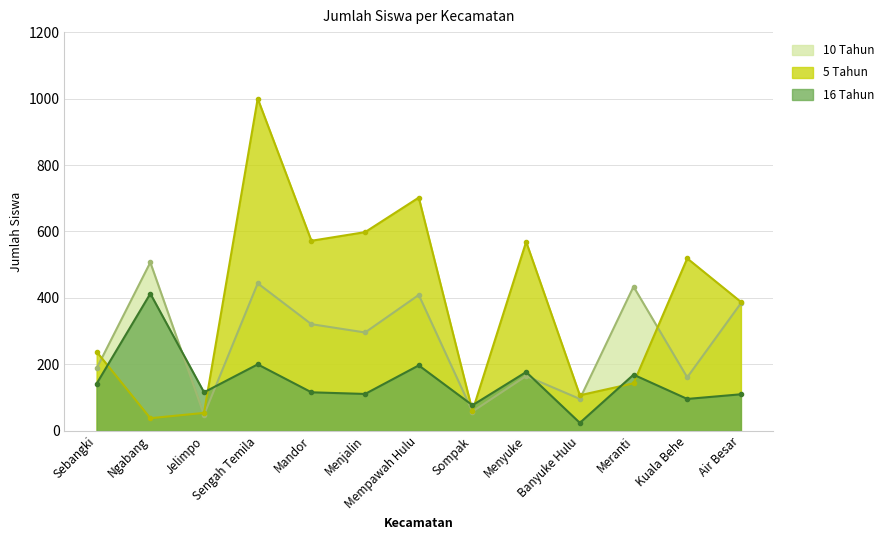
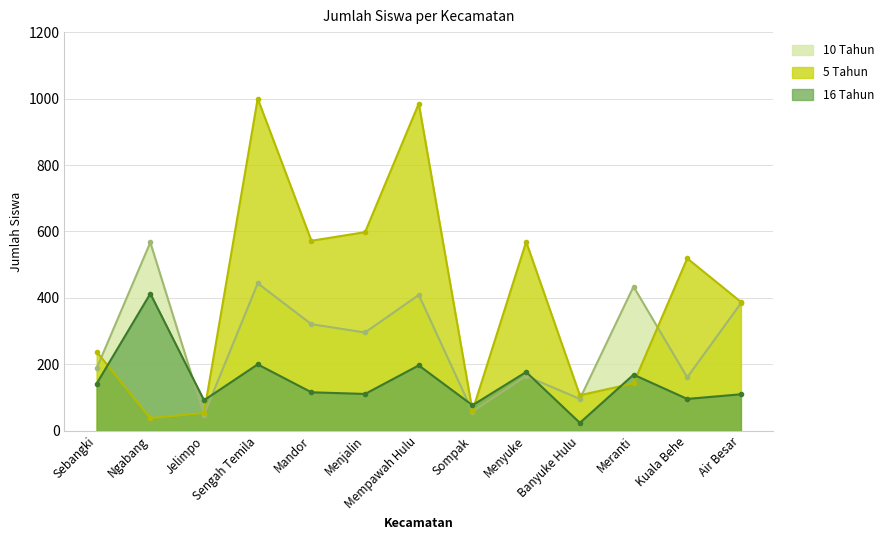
10 Tahun, Ngabang: 510 -> 570
16 Tahun, Jelimpo: 120 -> 90
5 Tahun, Mempawah Hulu: 700 -> 990
